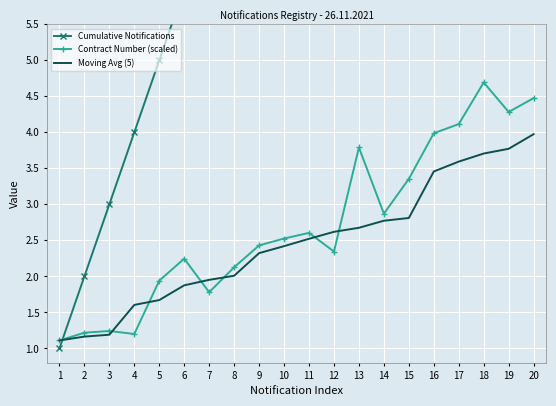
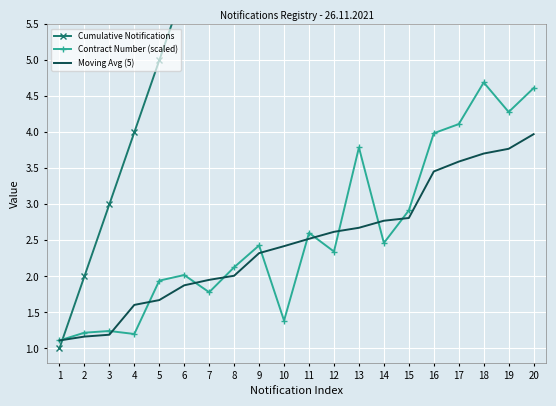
Contract Number (scaled), 6: 2.2 -> 2.0
Contract Number (scaled), 10: 2.5 -> 1.4
Contract Number (scaled), 14: 2.9 -> 2.5
Contract Number (scaled), 15: 3.4 -> 2.9
Contract Number (scaled), 20: 4.5 -> 4.6
